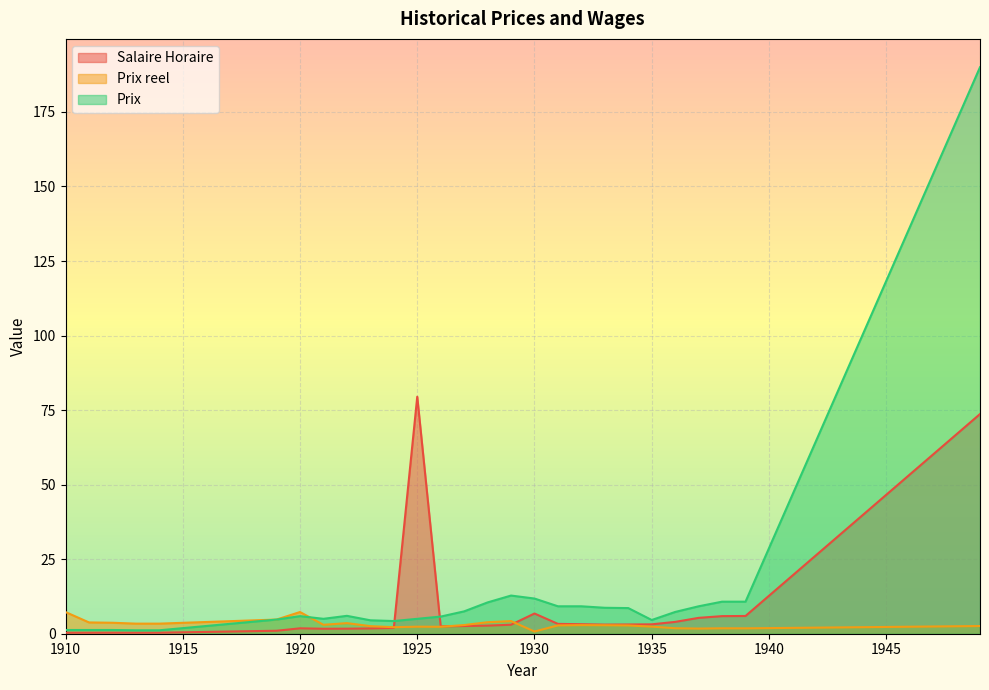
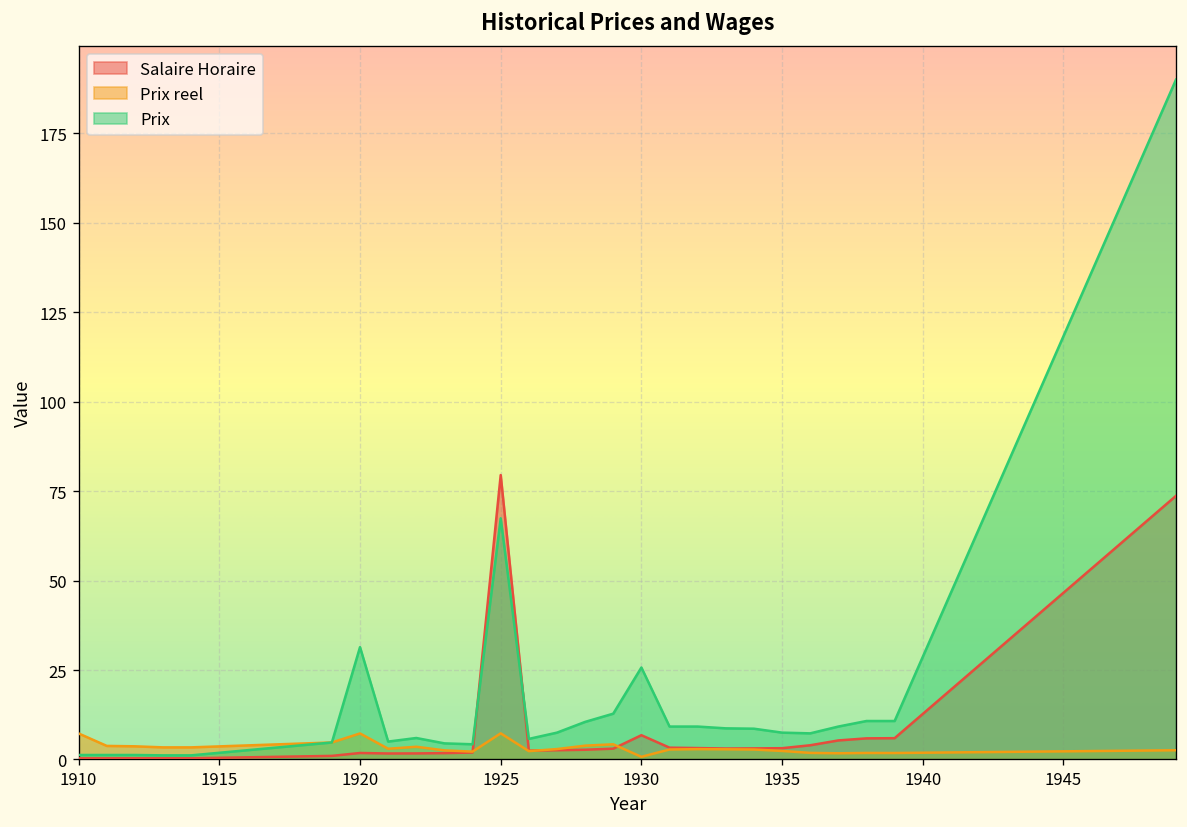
Prix, 1920: 6 -> 31
Prix reel, 1925: 2 -> 7
Prix, 1925: 5 -> 67
Prix, 1930: 12 -> 26
Prix, 1935: 5 -> 8
